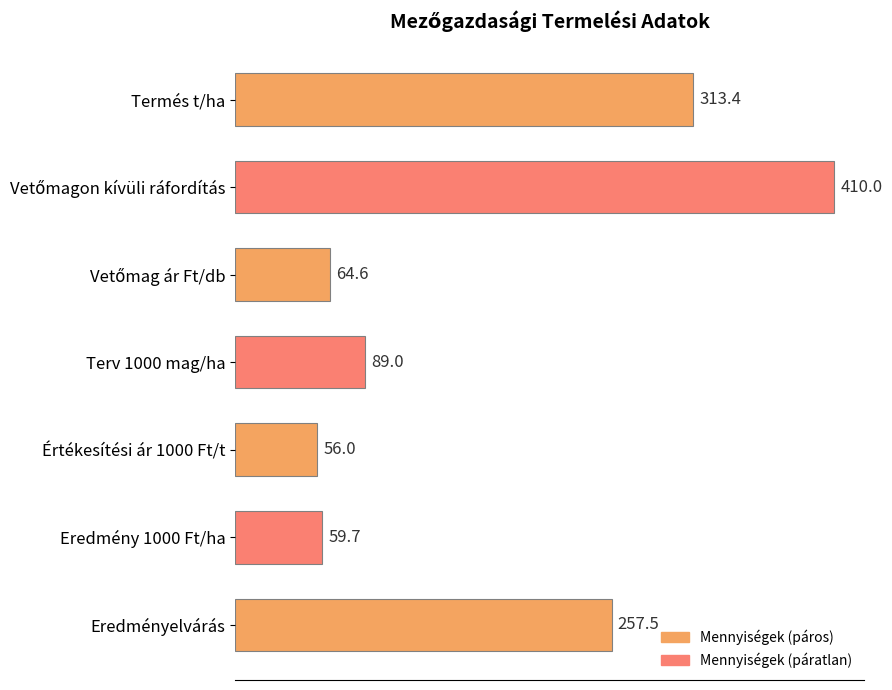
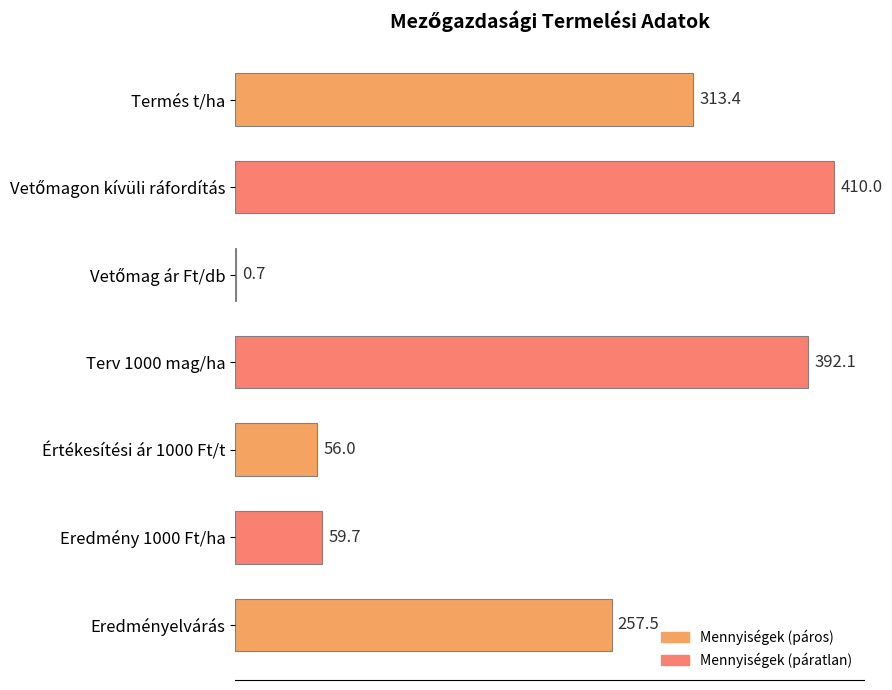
Vetőmag ár Ft/db: 64.6 -> 0.7
Terv 1000 mag/ha: 89.0 -> 392.1
